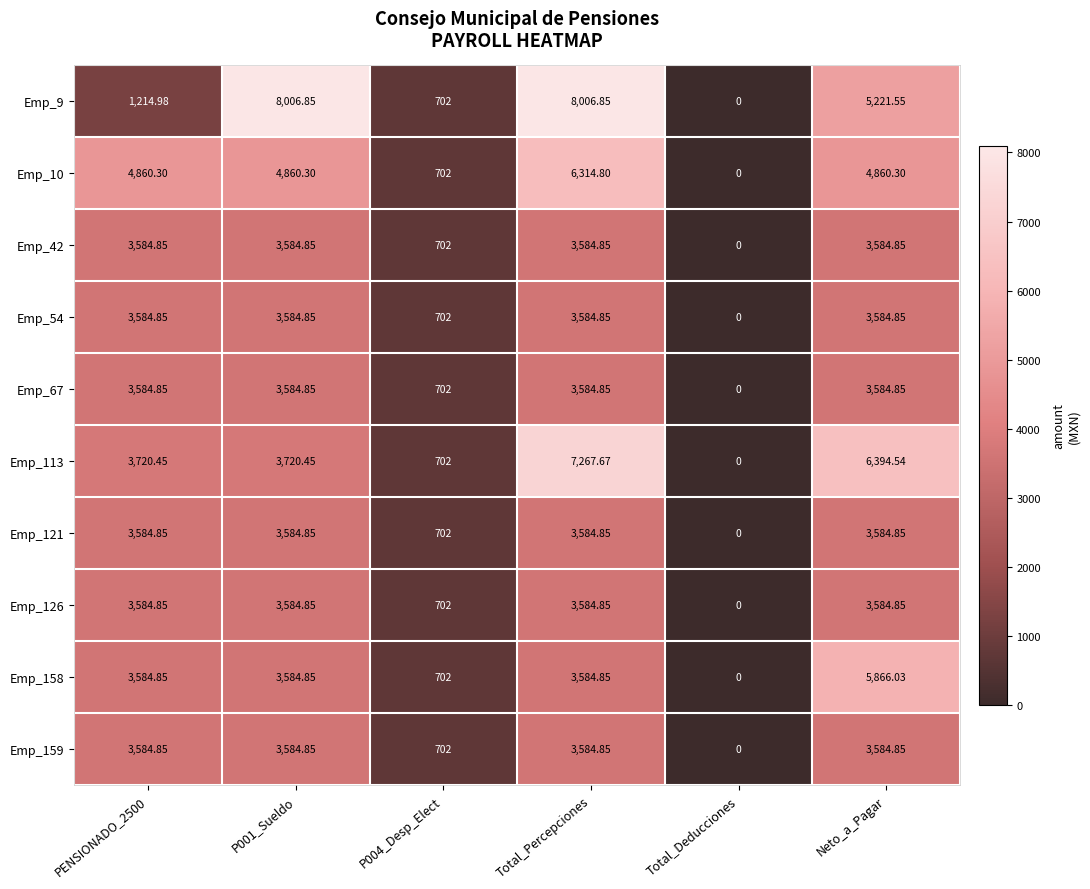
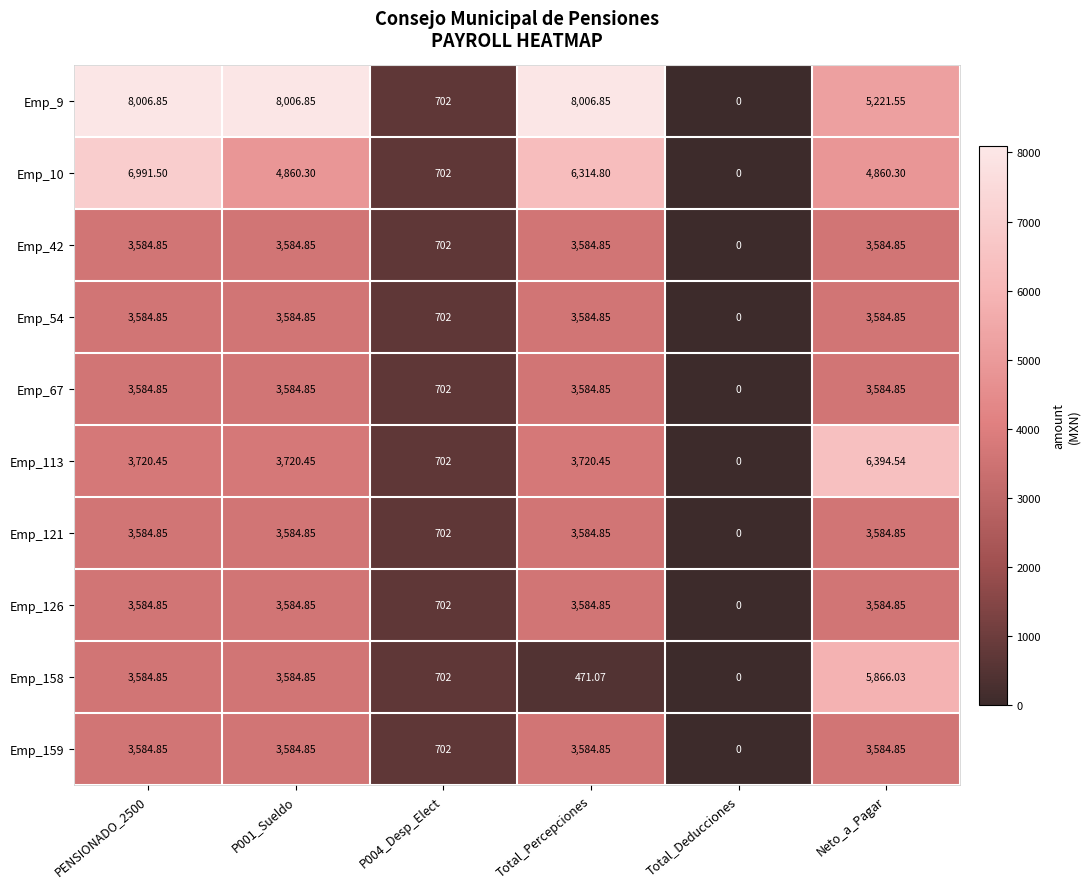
Emp_9, PENSIONADO_2500: 1,214.98 -> 8,006.85
Emp_10, PENSIONADO_2500: 4,860.30 -> 6,991.50
Emp_113, Total_Percepciones: 7,267.67 -> 3,720.45
Emp_158, Total_Percepciones: 3,584.85 -> 471.07
